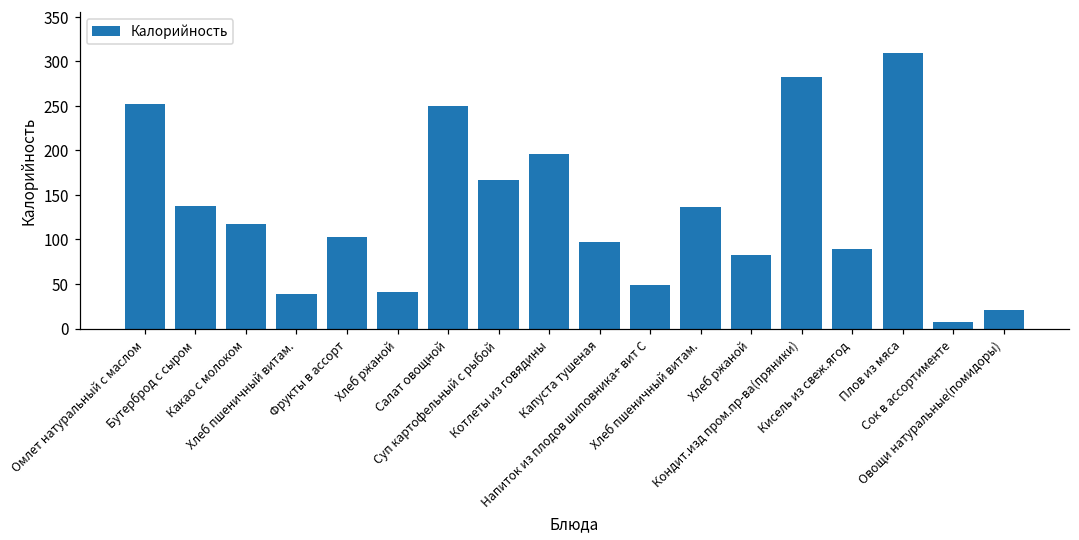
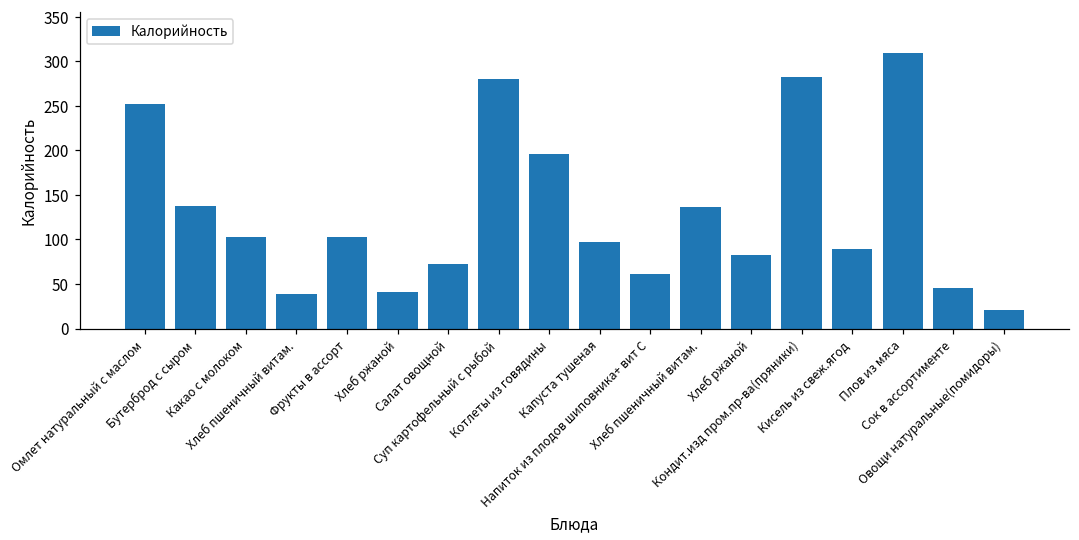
Какао с молоком: 120 -> 100
Салат овощной: 250 -> 70
Суп картофельный с рыбой: 170 -> 280
Напиток из плодов шиповника+ вит С: 50 -> 60
Сок в ассортименте: 10 -> 50
